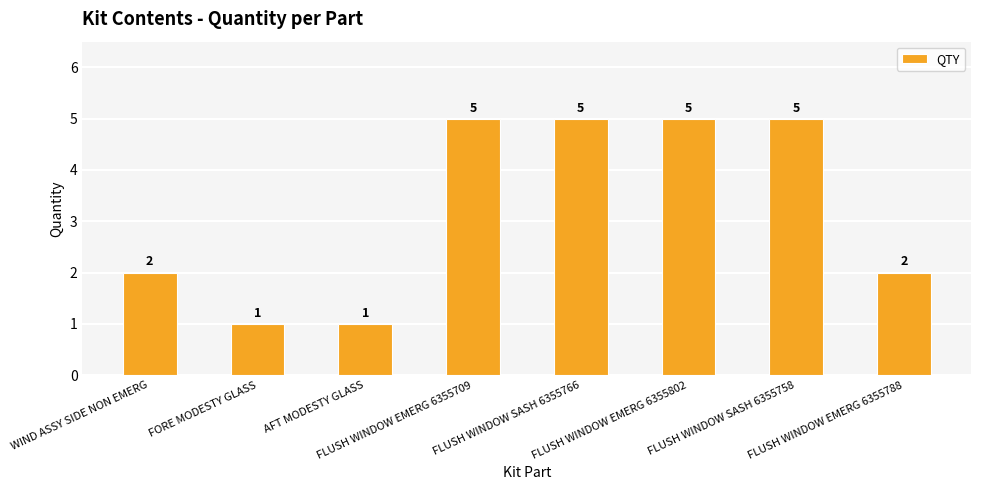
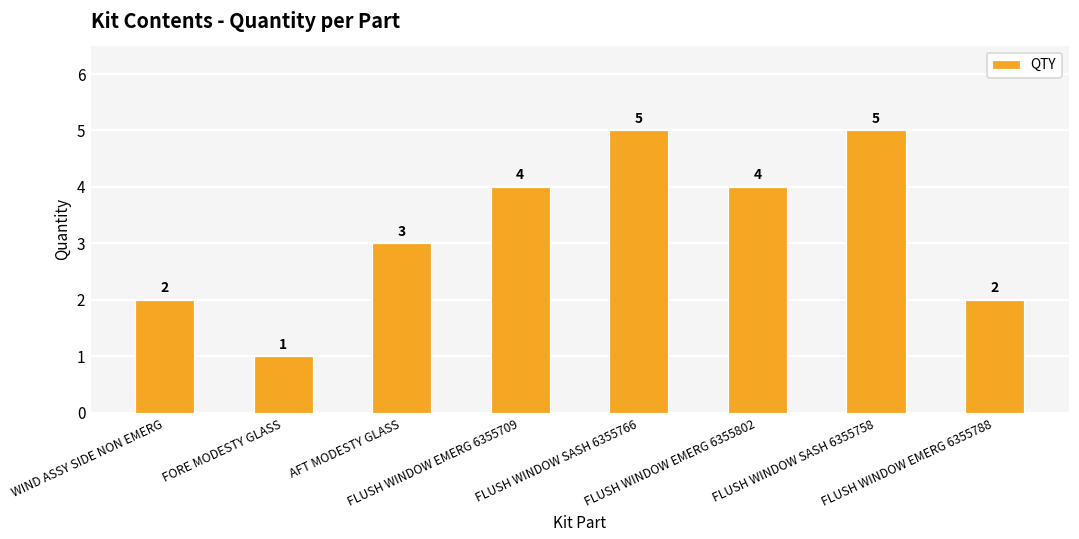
AFT MODESTY GLASS: 1 -> 3
FLUSH WINDOW EMERG 6355709: 5 -> 4
FLUSH WINDOW EMERG 6355802: 5 -> 4
